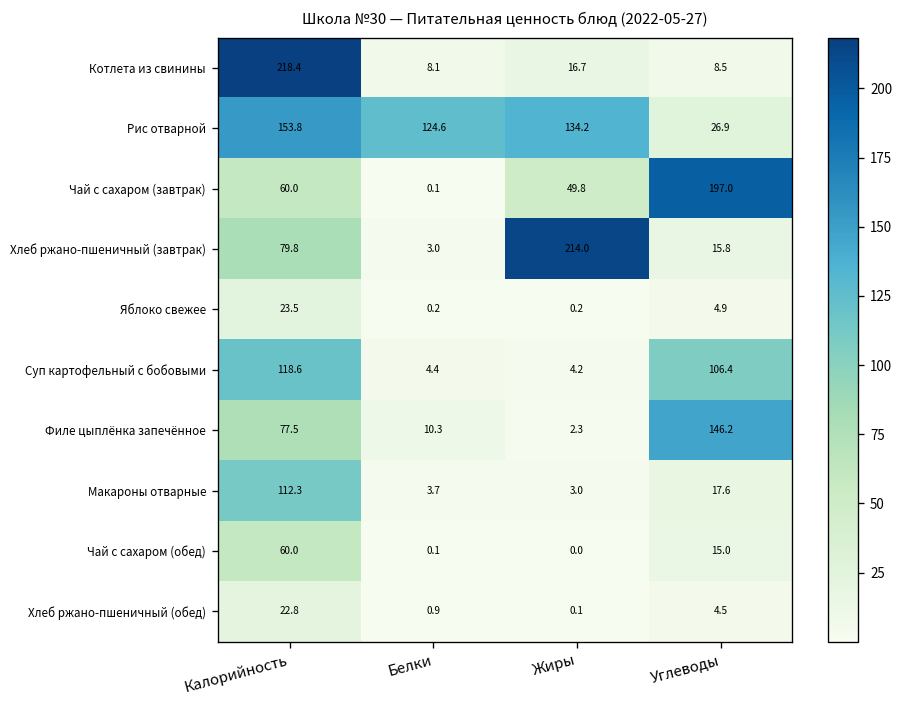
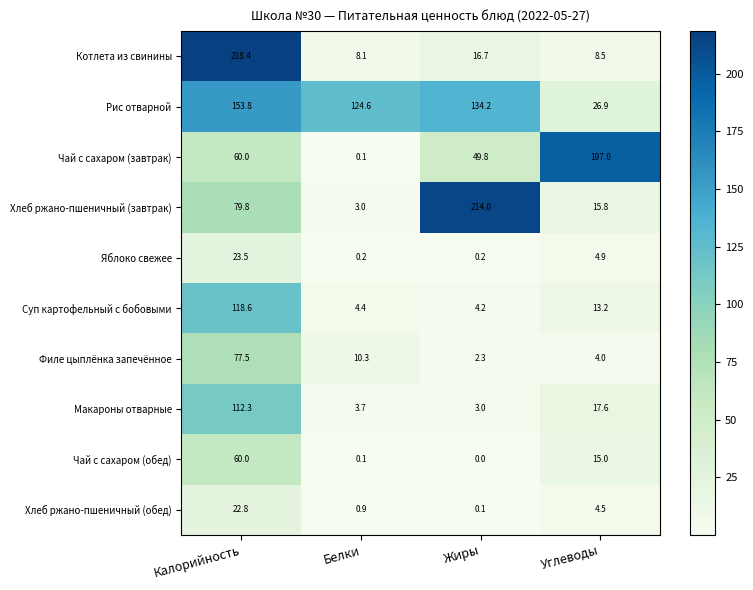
Суп картофельный с бобовыми, Углеводы: 106.4 -> 13.2
Филе цыплёнка запечённое, Углеводы: 146.2 -> 4.0
